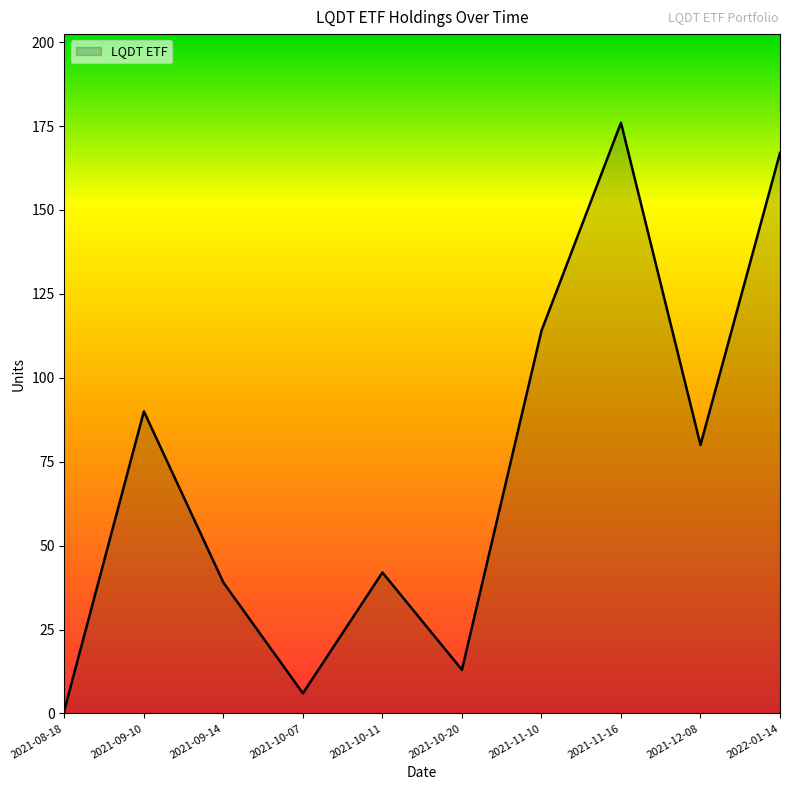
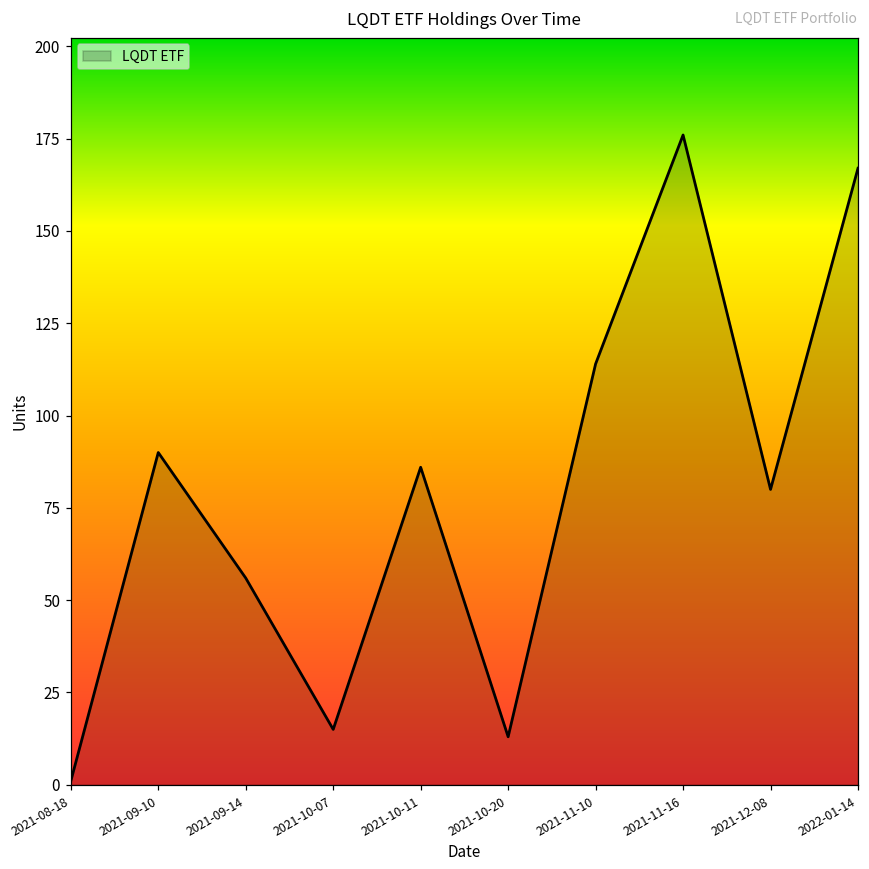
2021-09-14: 39 -> 56
2021-10-07: 6 -> 15
2021-10-11: 42 -> 86
